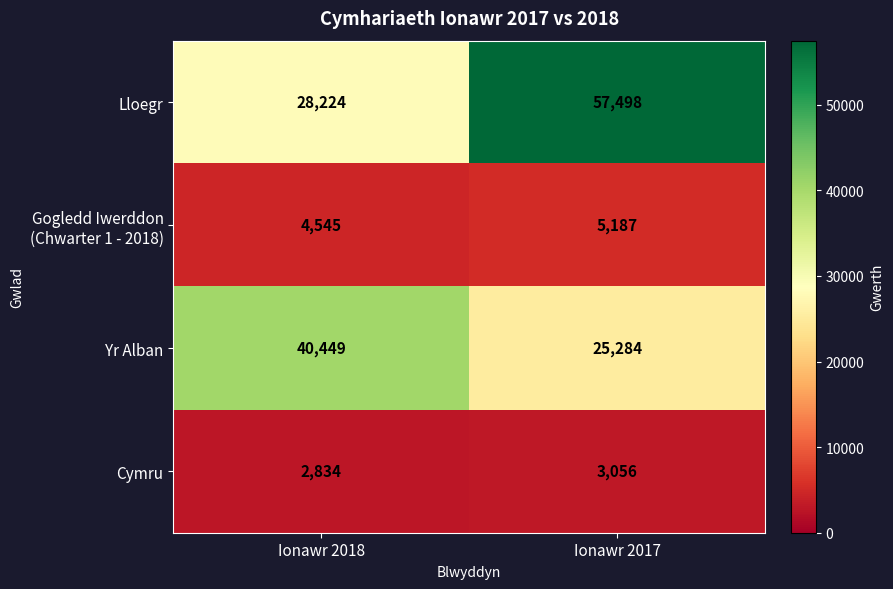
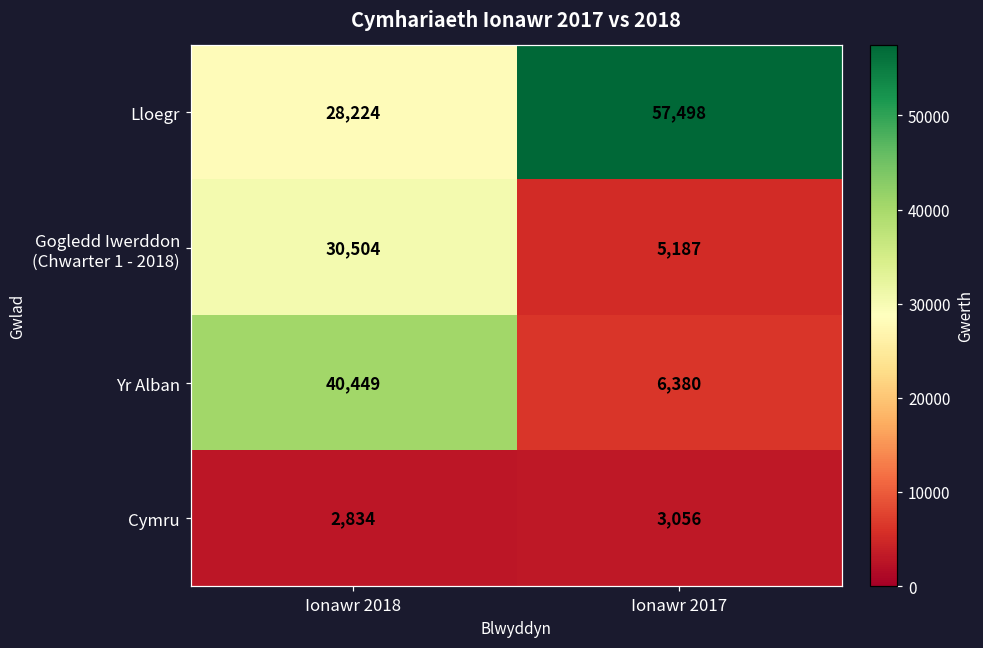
Gogledd Iwerddon (Chwarter 1 - 2018), Ionawr 2018: 4,545 -> 30,504
Yr Alban, Ionawr 2017: 25,284 -> 6,380
